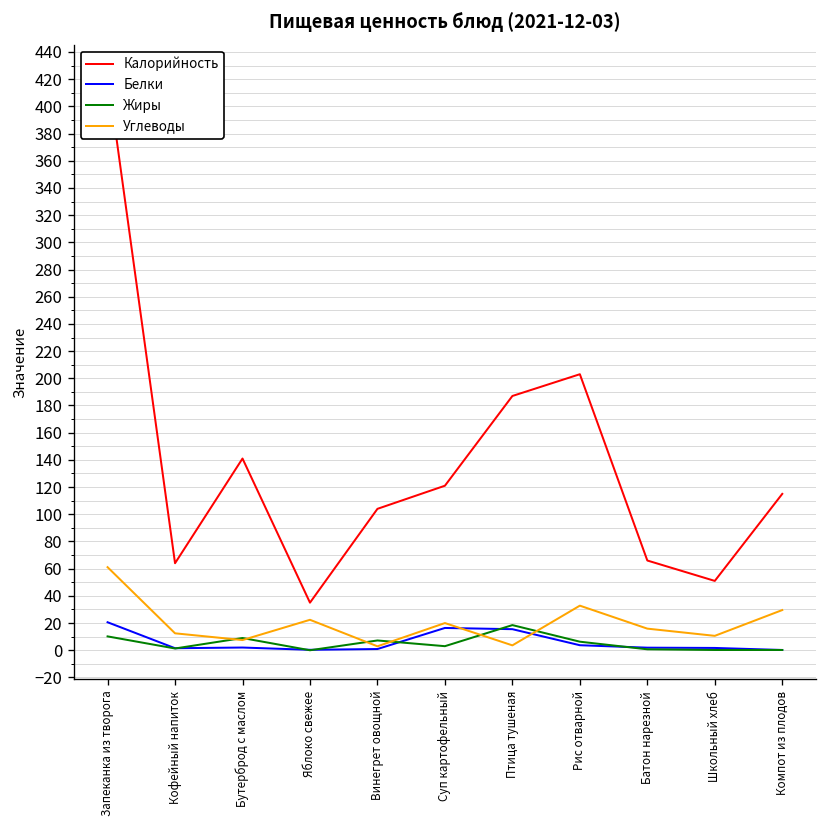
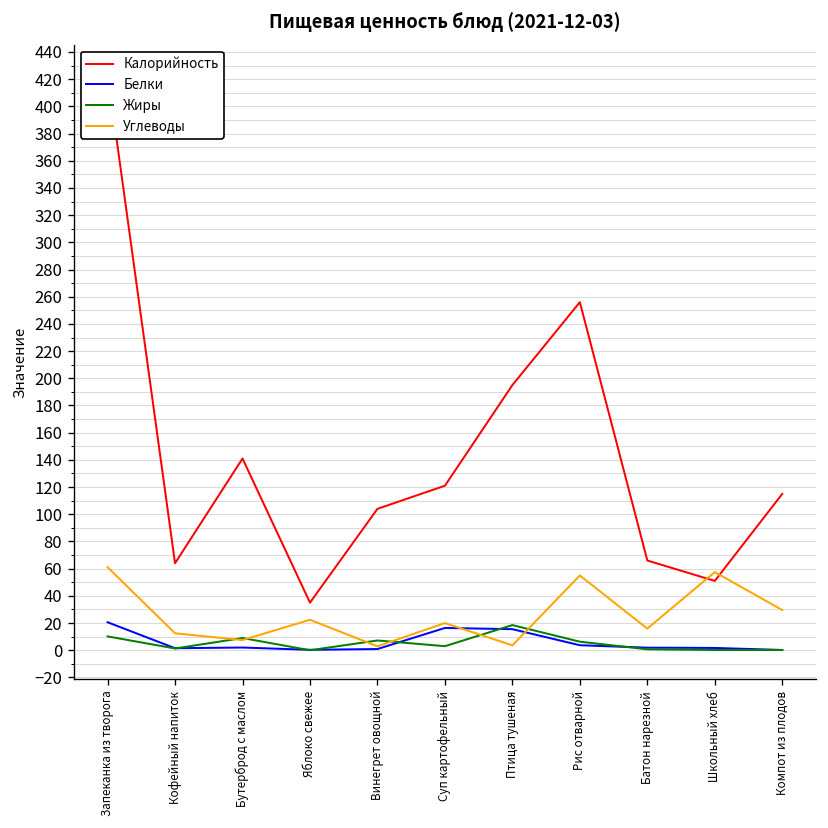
Калорийность, Птица тушеная: 187 -> 195
Калорийность, Рис отварной: 203 -> 256
Углеводы, Рис отварной: 33 -> 55
Углеводы, Школьный хлеб: 11 -> 58
